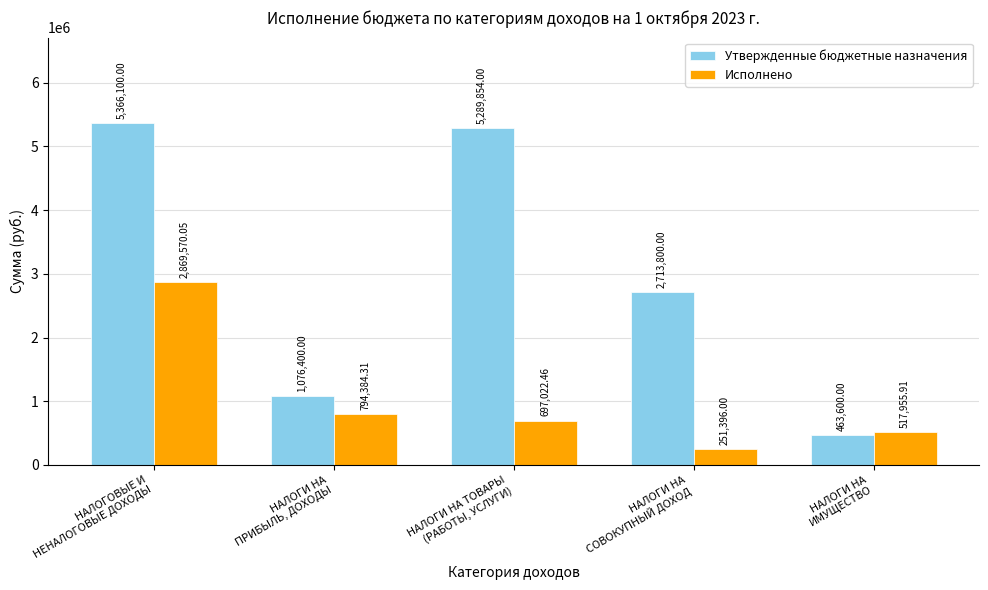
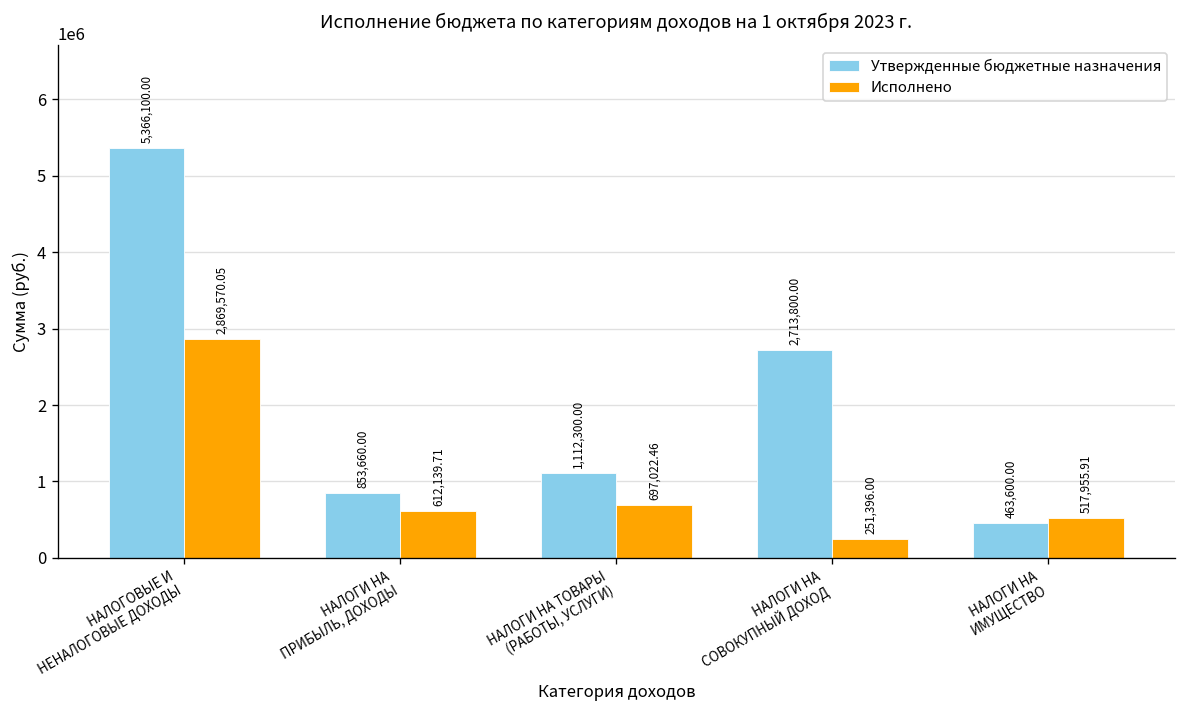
Утвержденные бюджетные назначения, НАЛОГИ НА ПРИБЫЛЬ, ДОХОДЫ: 1,076,400.00 -> 853,660.00
Исполнено, НАЛОГИ НА ПРИБЫЛЬ, ДОХОДЫ: 794,384.31 -> 612,139.71
Утвержденные бюджетные назначения, НАЛОГИ НА ТОВАРЫ (РАБОТЫ, УСЛУГИ): 5,289,854.00 -> 1,112,300.00
